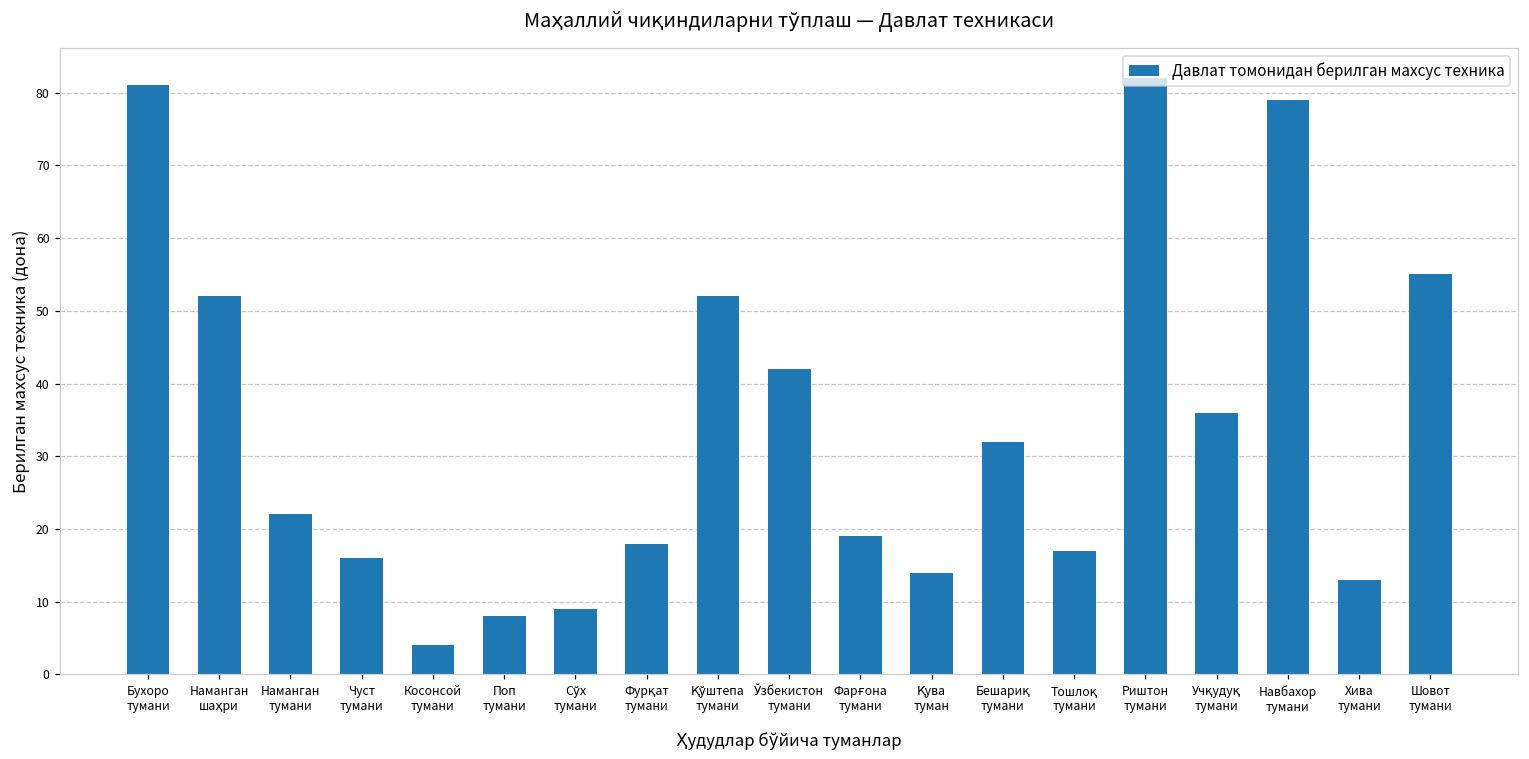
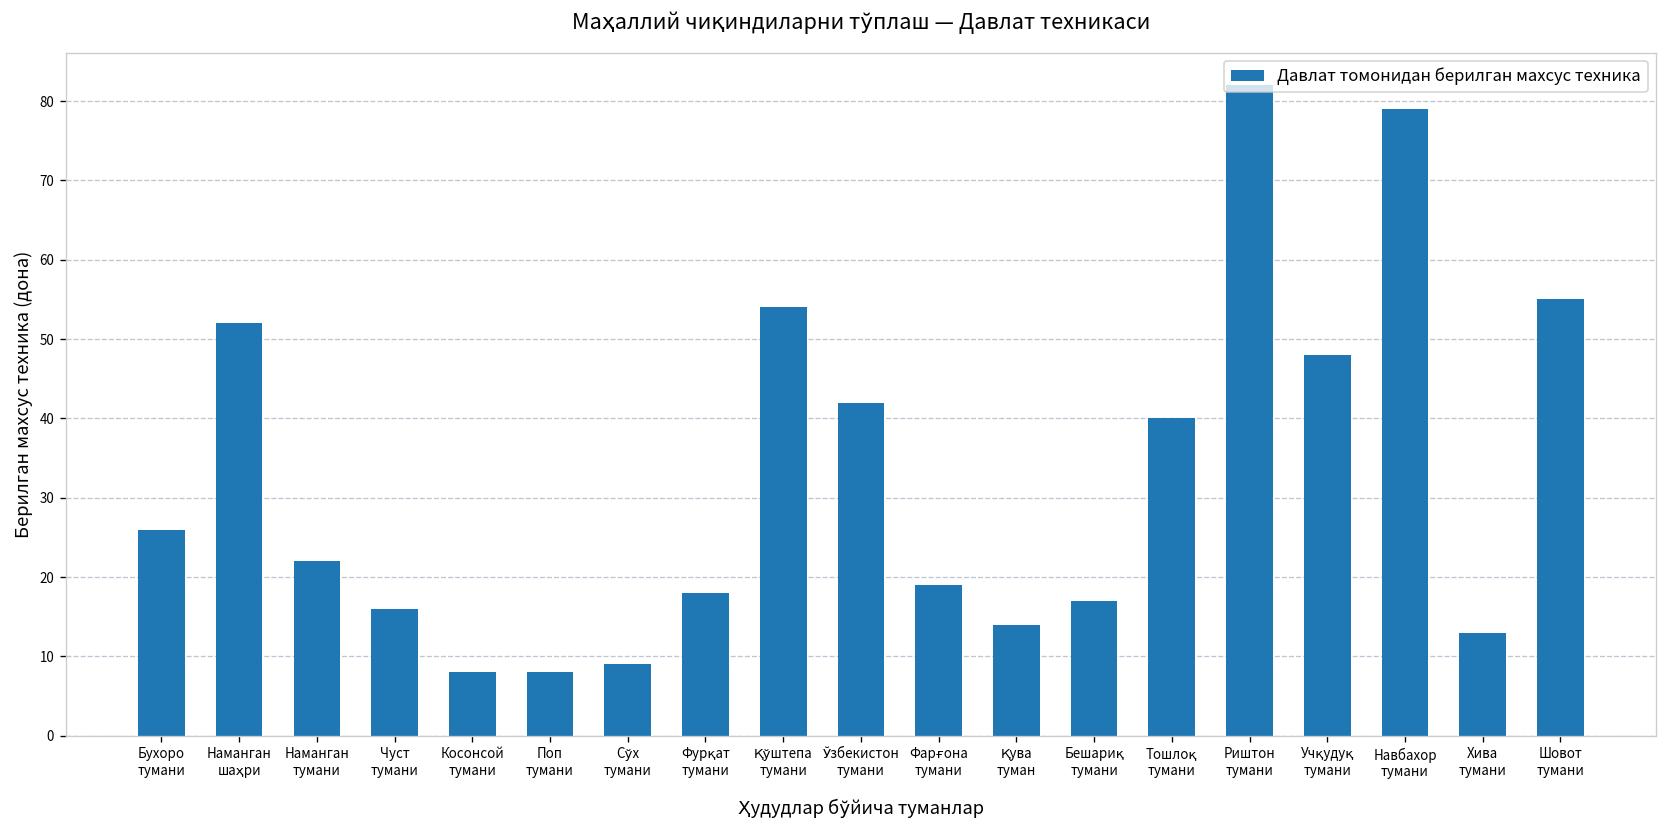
Бухоро тумани: 81 -> 26
Косонсой тумани: 4 -> 8
Қўштепа тумани: 52 -> 54
Бешариқ тумани: 32 -> 17
Тошлоқ тумани: 17 -> 40
Учқудуқ тумани: 36 -> 48
